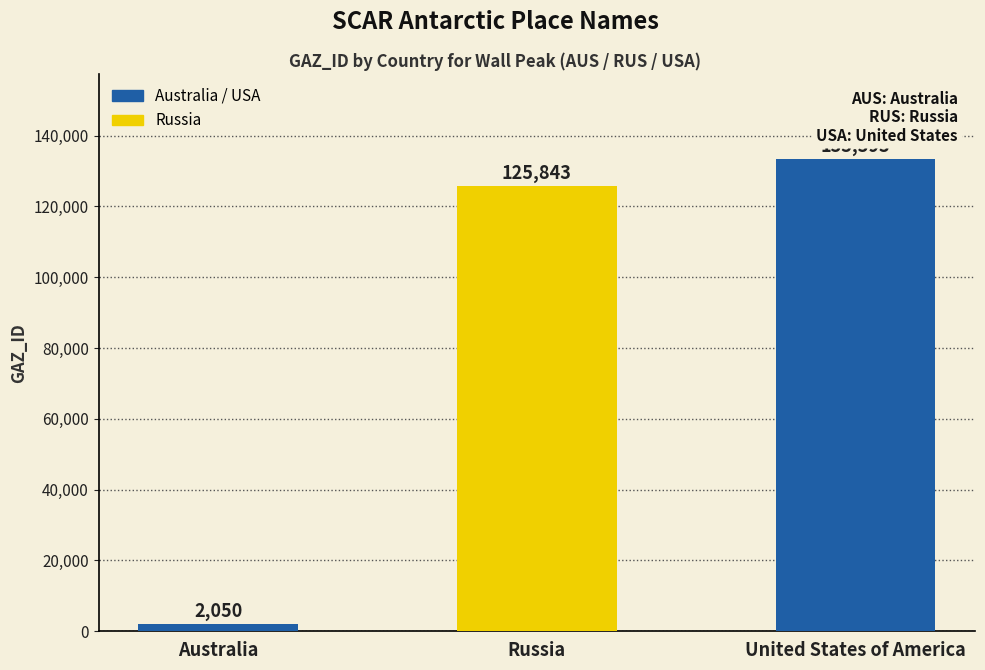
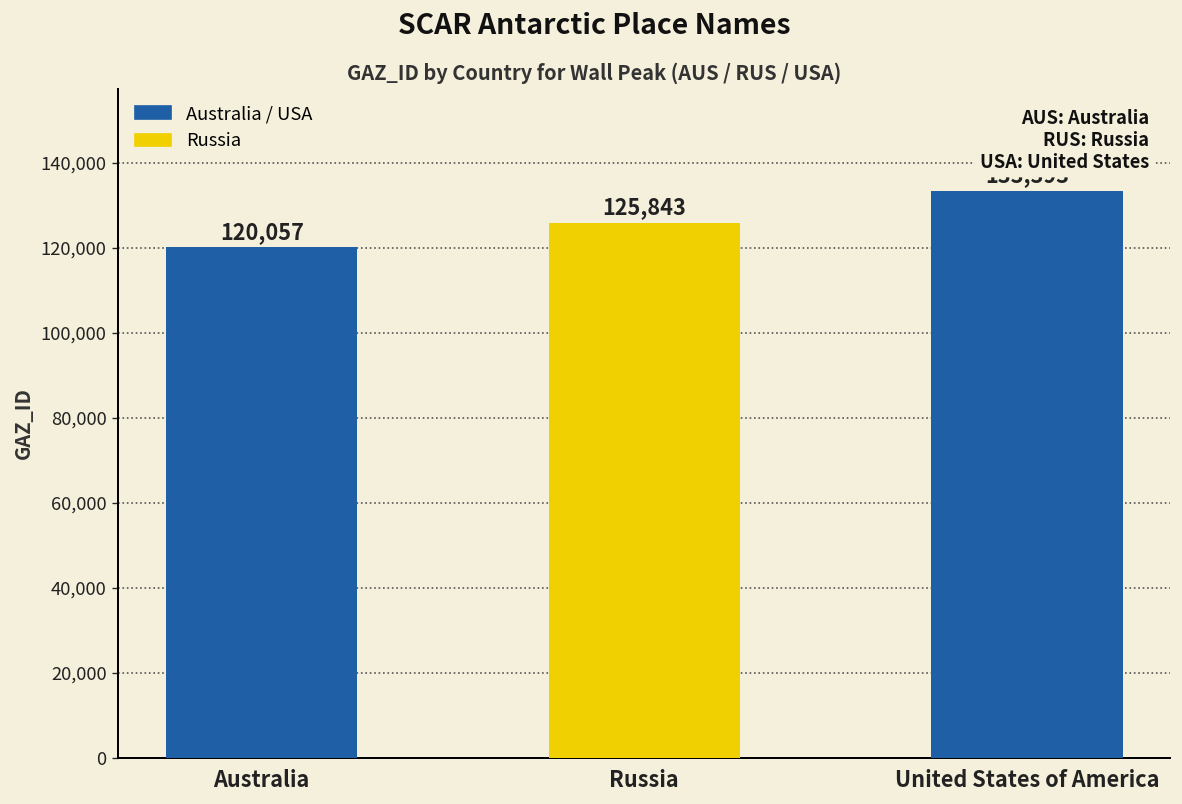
Australia: 2,050 -> 120,057
